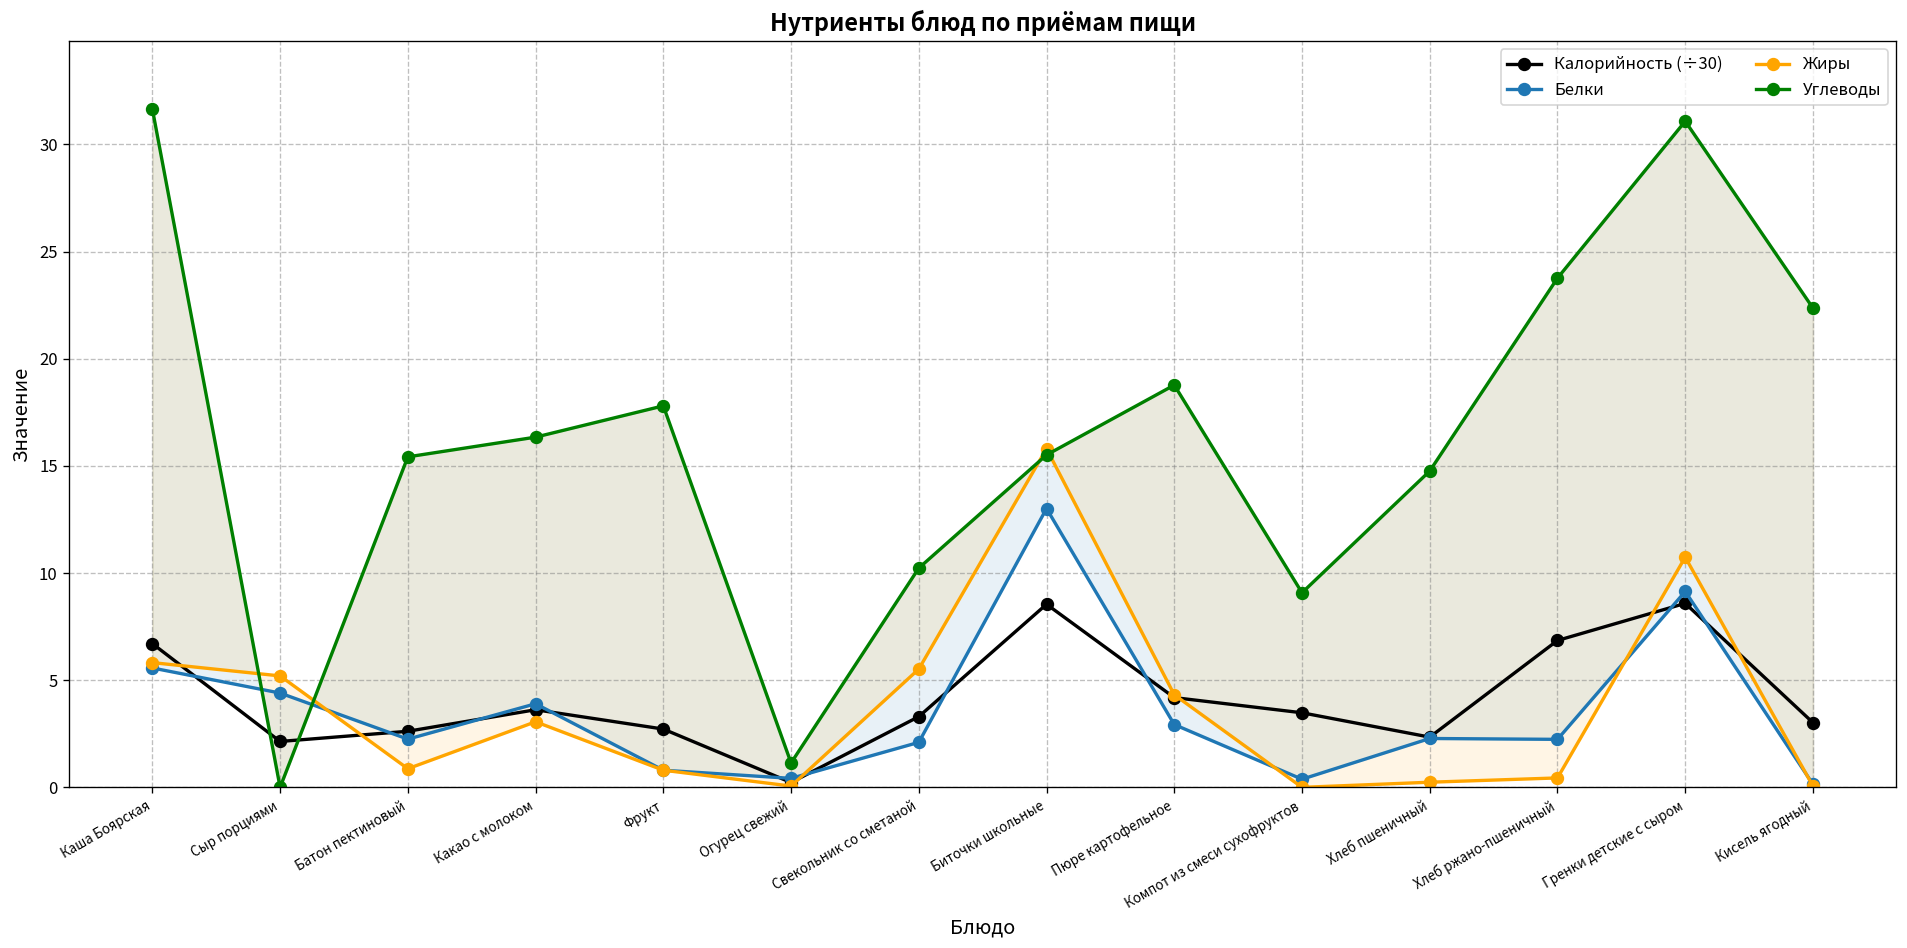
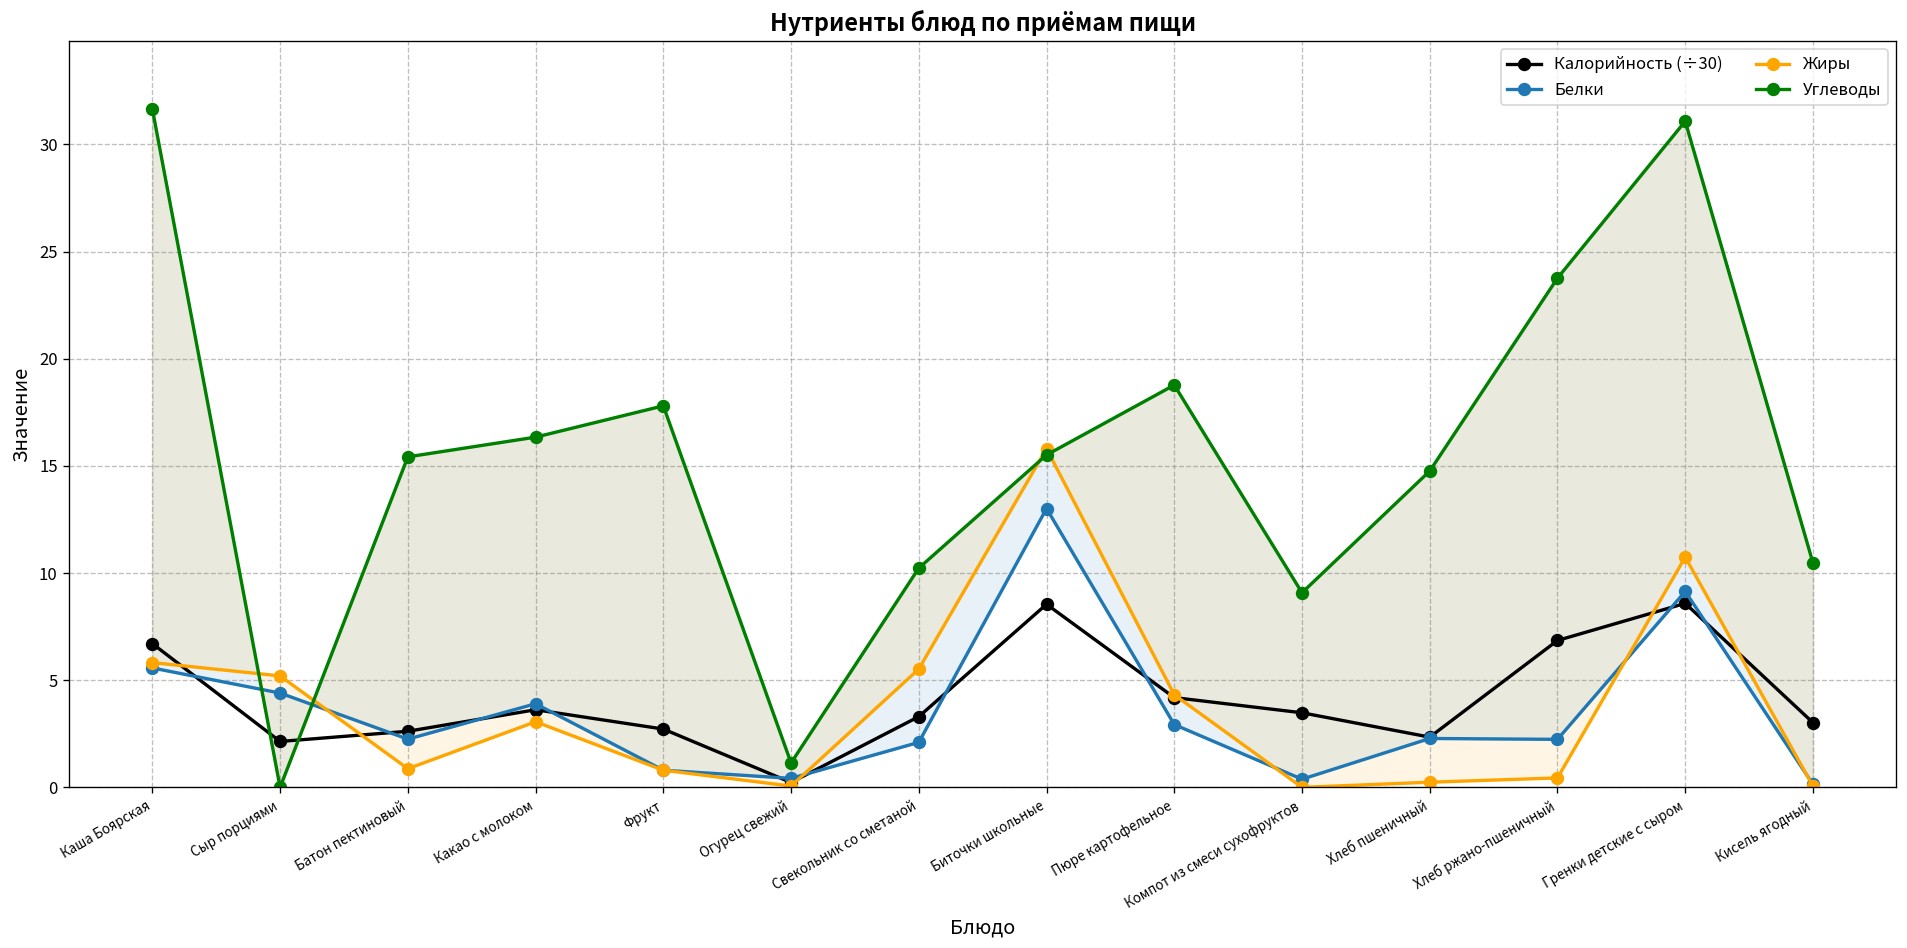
Углеводы, Кисель ягодный: 22.4 -> 10.5
